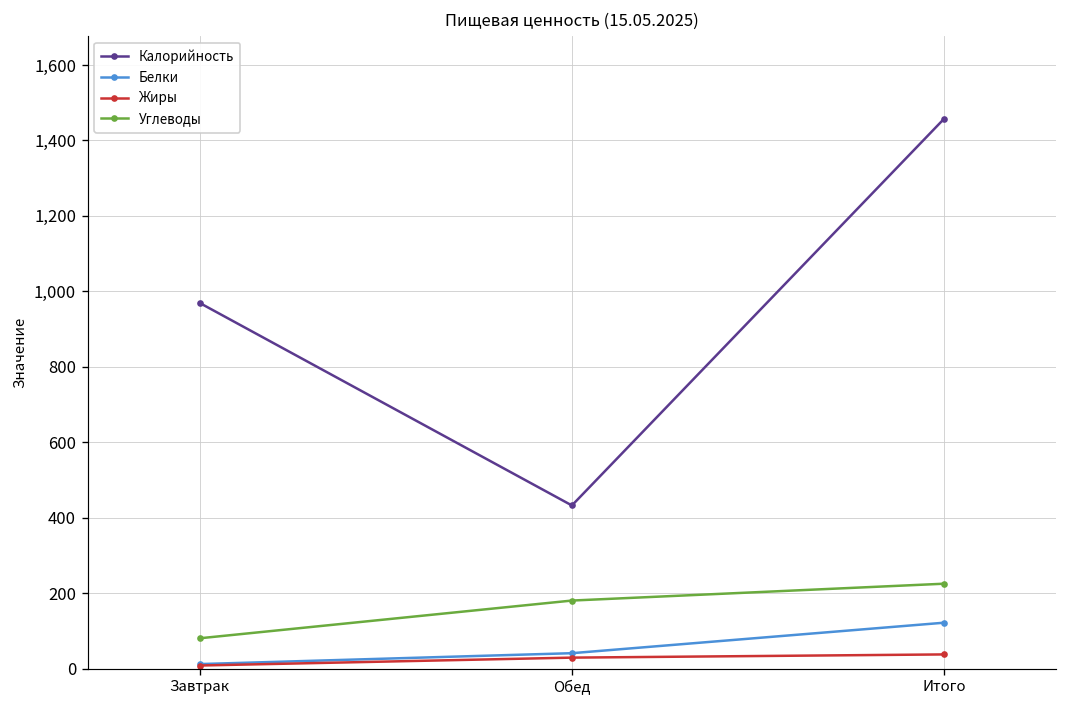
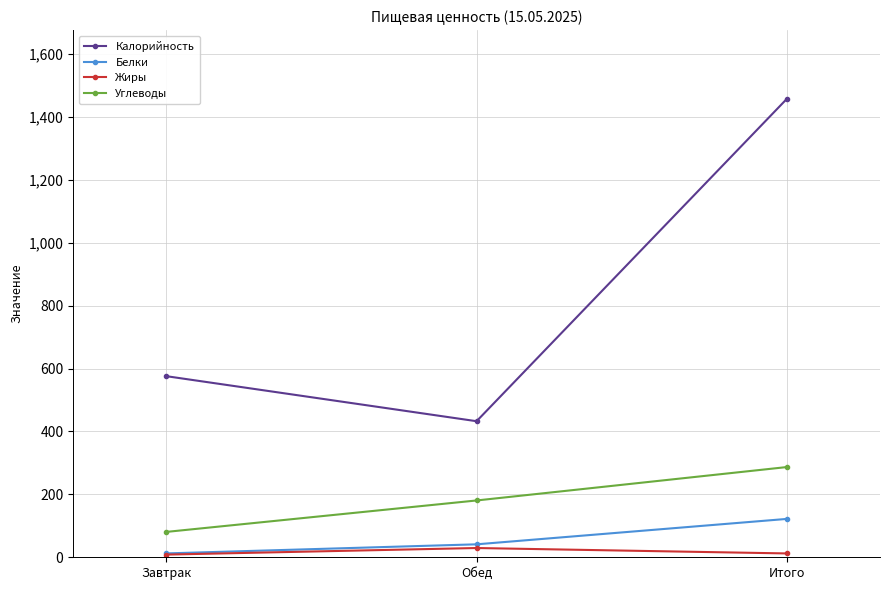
Калорийность, Завтрак: 970 -> 580
Жиры, Итого: 40 -> 10
Углеводы, Итого: 230 -> 290
